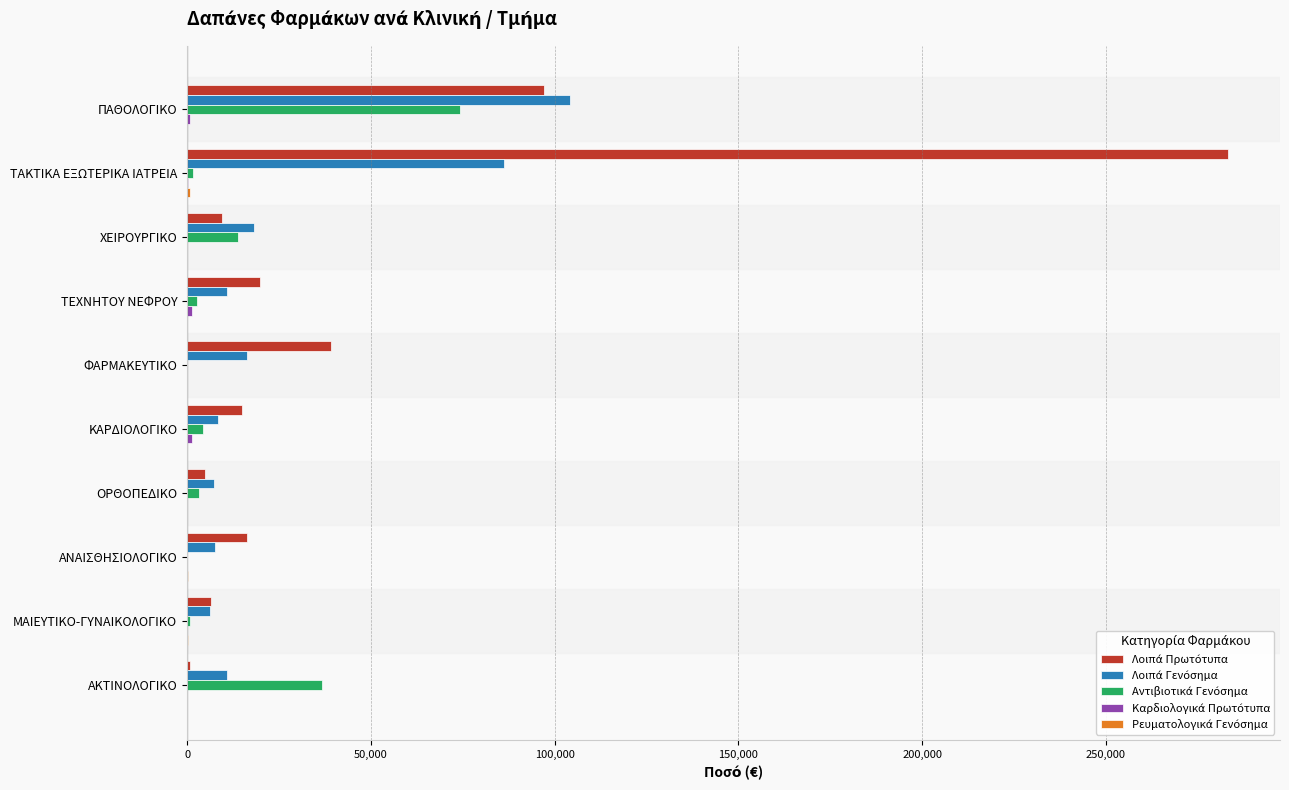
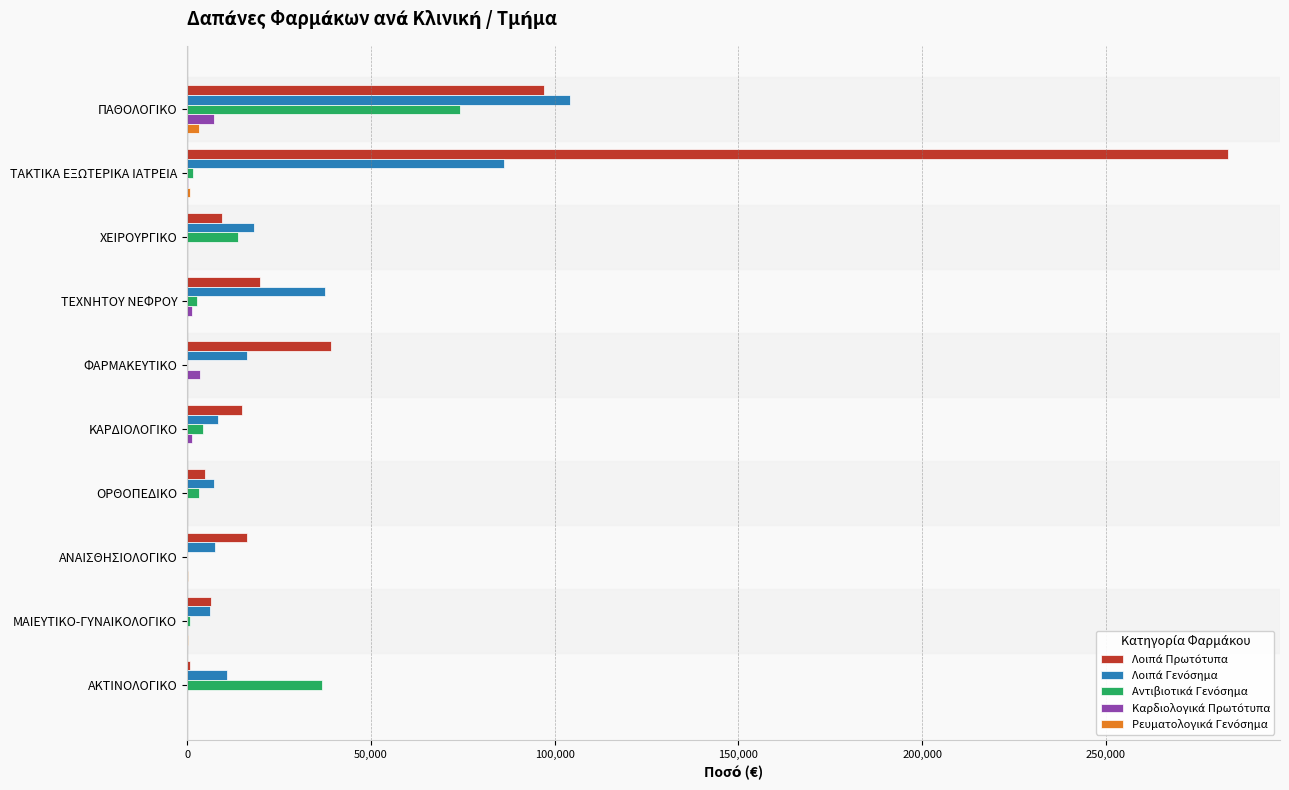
Καρδιολογικά Πρωτότυπα, ΠΑΘΟΛΟΓΙΚΟ: 1,000 -> 7,000
Ρευματολογικά Γενόσημα, ΠΑΘΟΛΟΓΙΚΟ: 0 -> 3,000
Λοιπά Γενόσημα, ΤΕΧΝΗΤΟΥ ΝΕΦΡΟΥ: 11,000 -> 38,000
Καρδιολογικά Πρωτότυπα, ΦΑΡΜΑΚΕΥΤΙΚΟ: 0 -> 3,000
